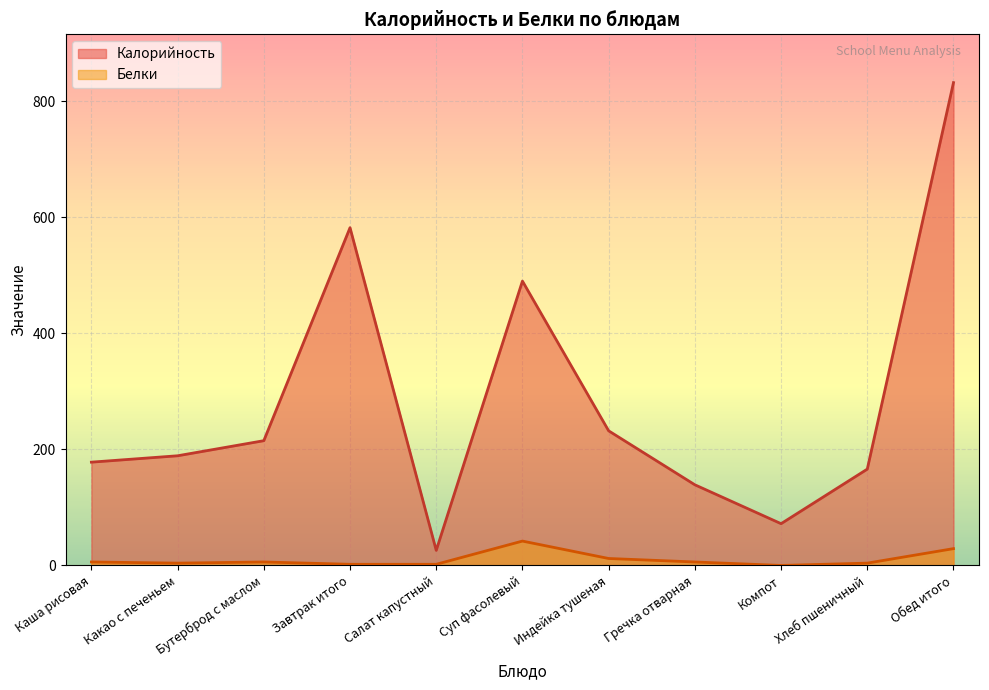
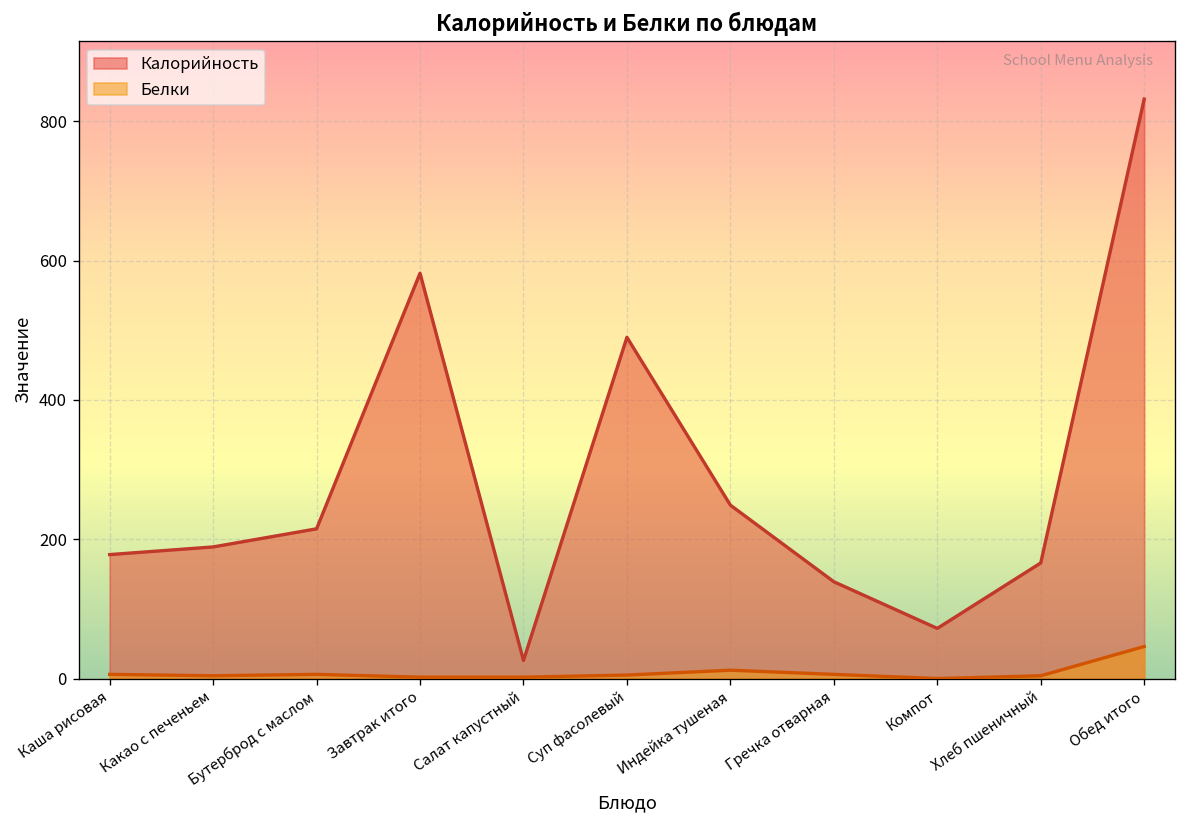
Белки, Суп фасолевый: 40 -> 10
Калорийность, Индейка тушеная: 230 -> 250
Белки, Обед итого: 30 -> 50
